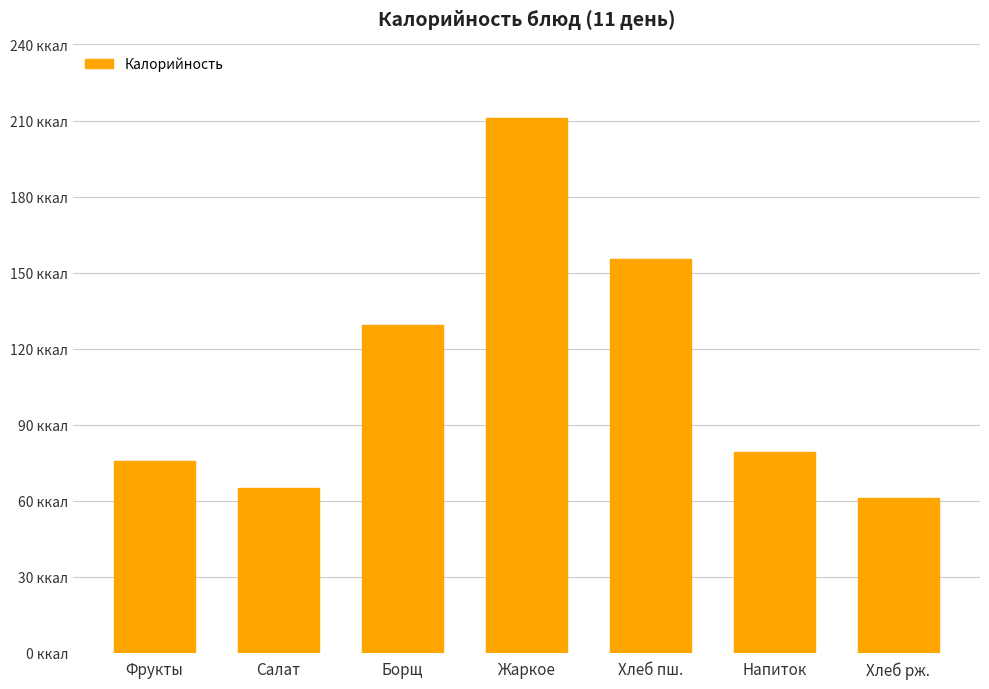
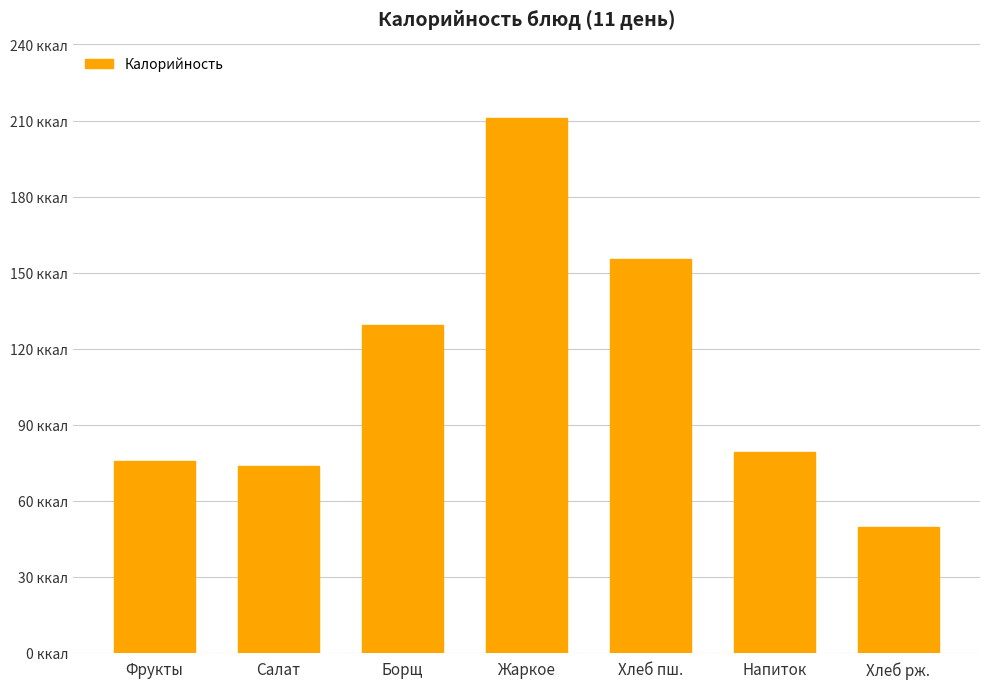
Салат: 65 ккал -> 74 ккал
Хлеб рж.: 61 ккал -> 50 ккал
